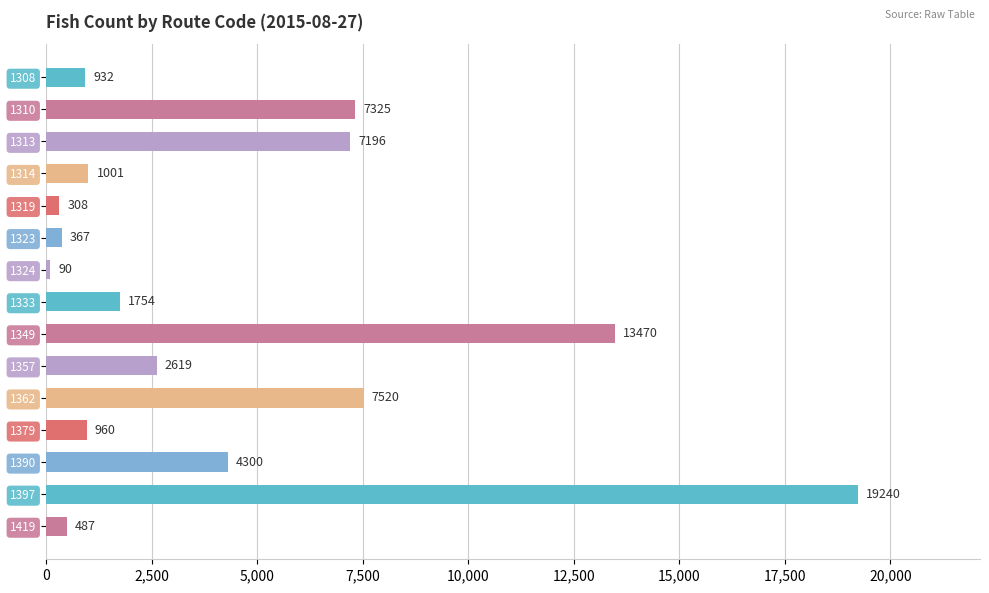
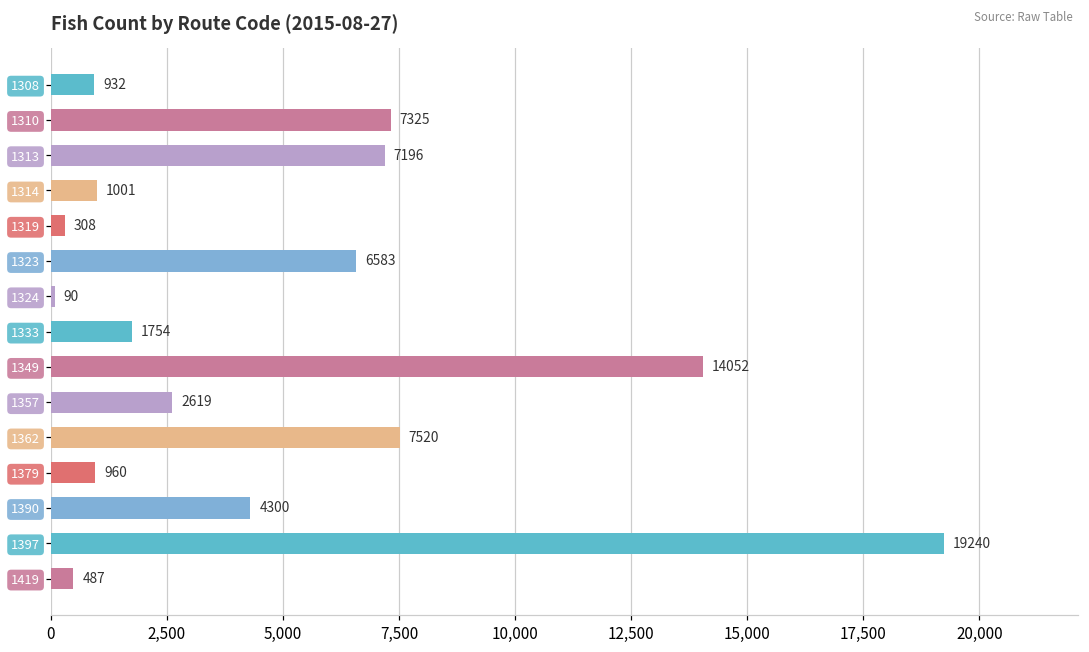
1323: 367 -> 6583
1349: 13470 -> 14052
